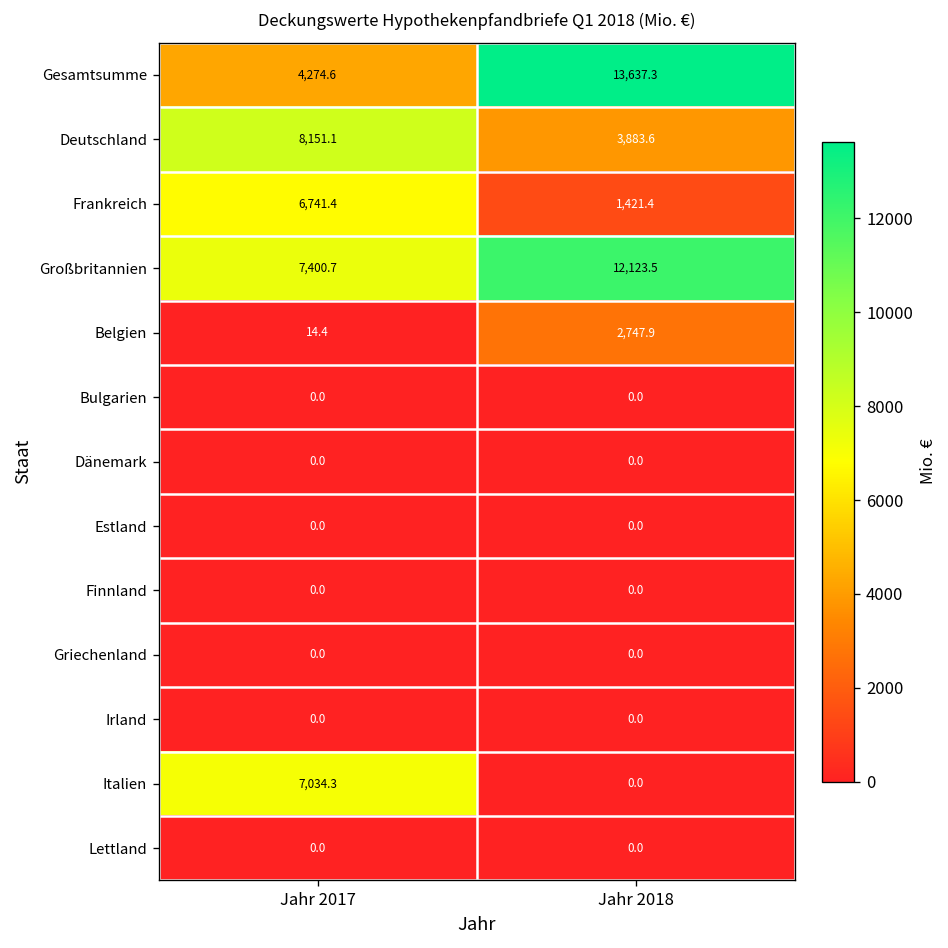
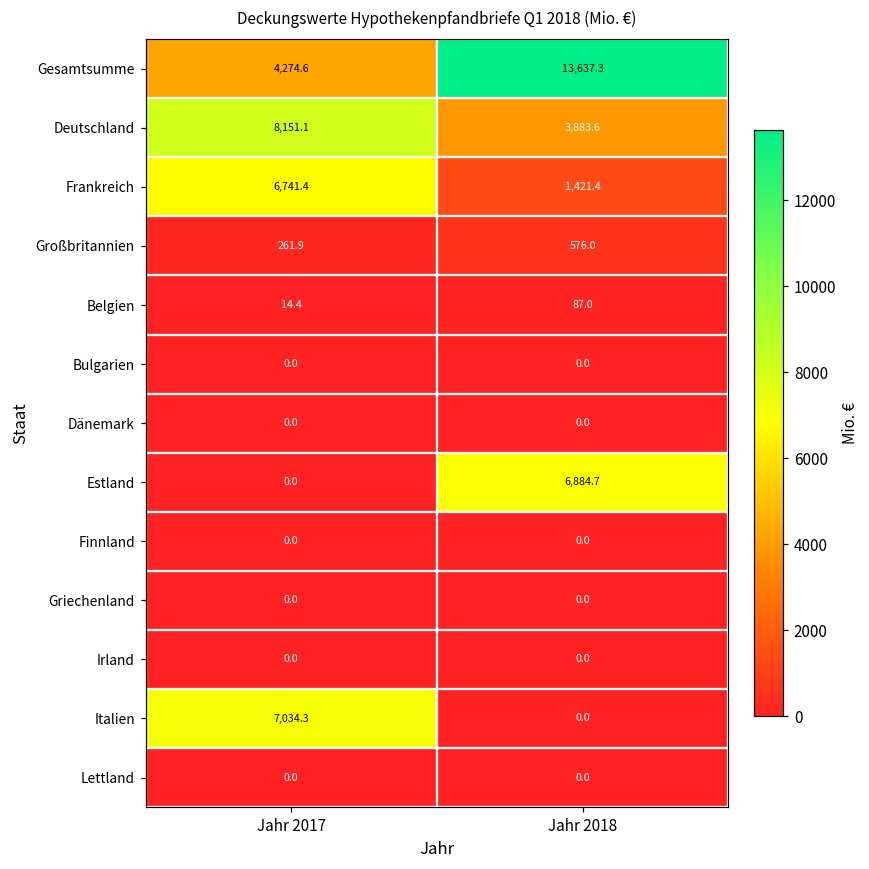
Großbritannien, Jahr 2017: 7,400.7 -> 261.9
Großbritannien, Jahr 2018: 12,123.5 -> 576.0
Belgien, Jahr 2018: 2,747.9 -> 87.0
Estland, Jahr 2018: 0.0 -> 6,884.7
